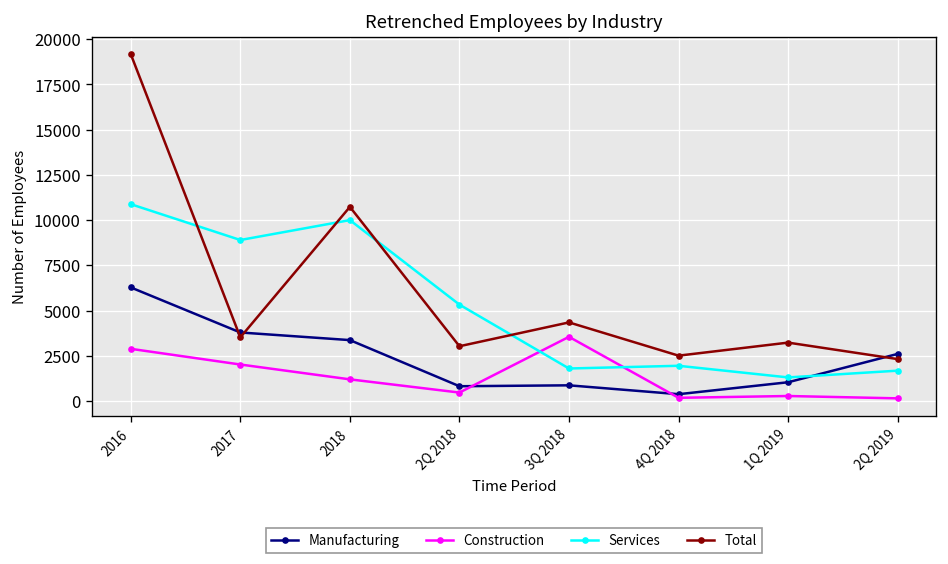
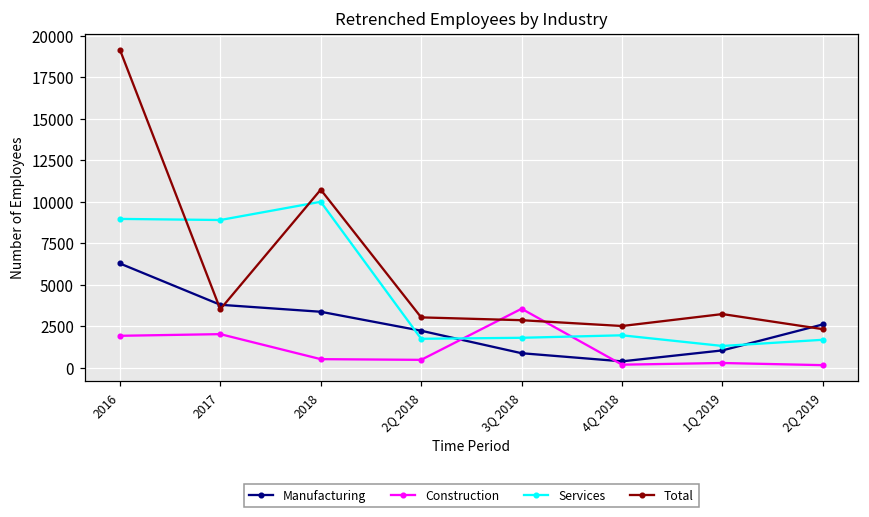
Construction, 2016: 2900 -> 1900
Services, 2016: 10900 -> 9000
Construction, 2018: 1200 -> 500
Manufacturing, 2Q 2018: 800 -> 2200
Services, 2Q 2018: 5300 -> 1700
Total, 3Q 2018: 4300 -> 2900
